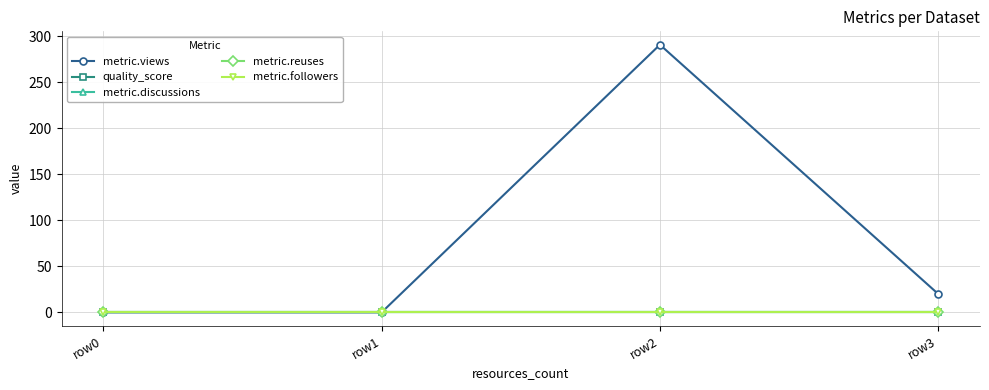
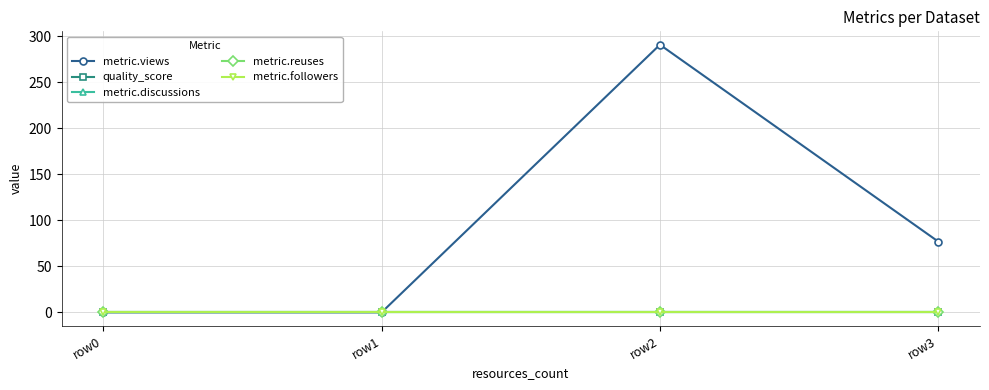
metric.views, row3: 20 -> 80
